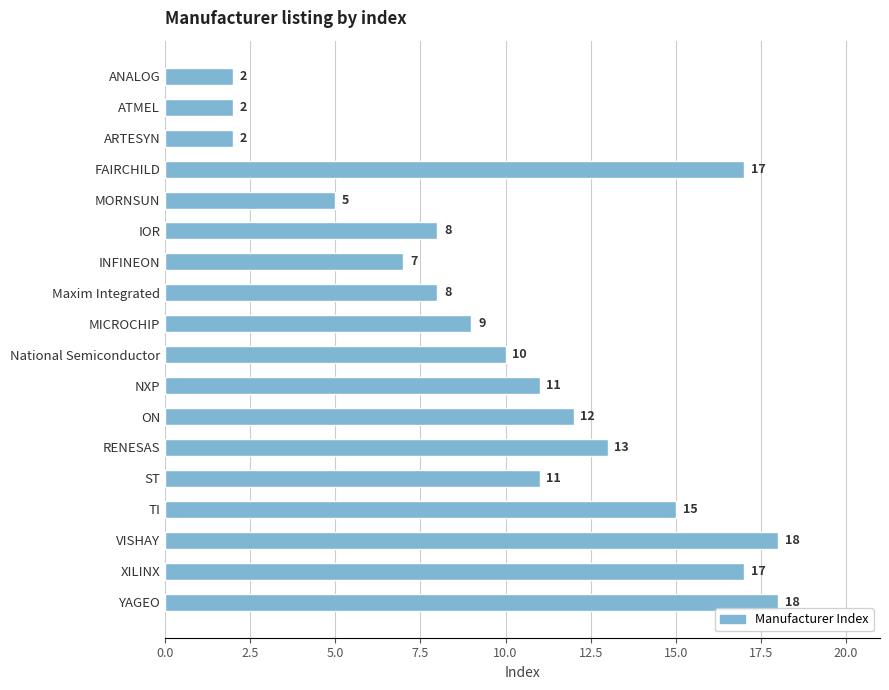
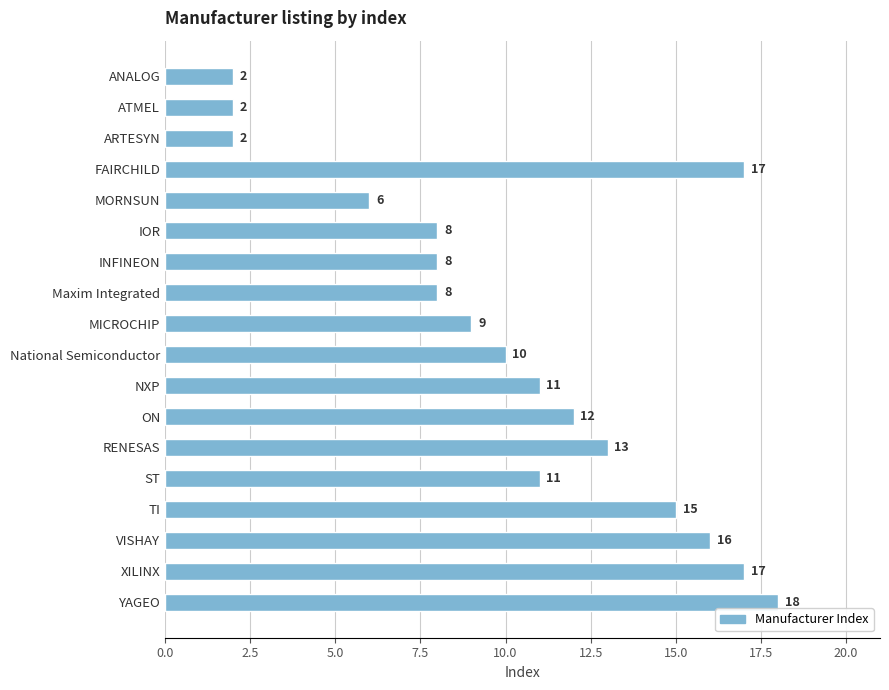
MORNSUN: 5 -> 6
INFINEON: 7 -> 8
VISHAY: 18 -> 16
